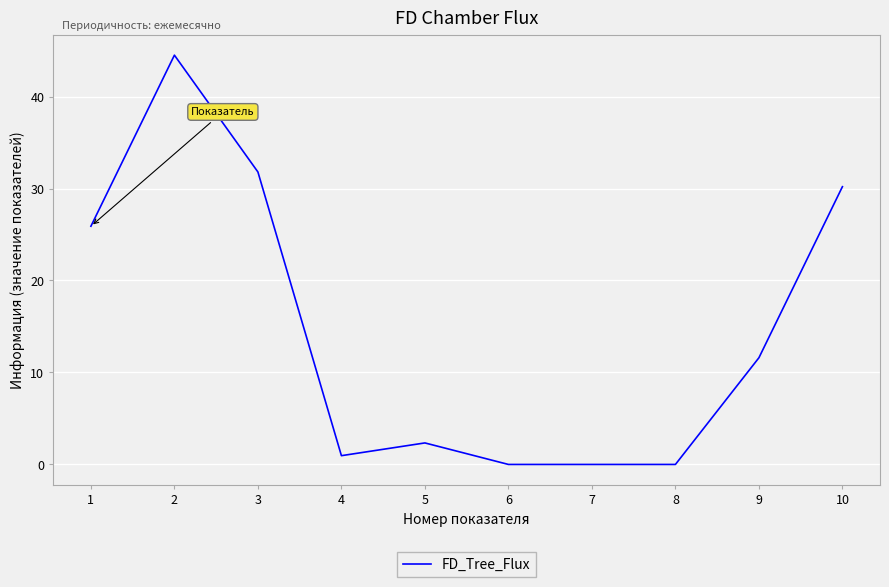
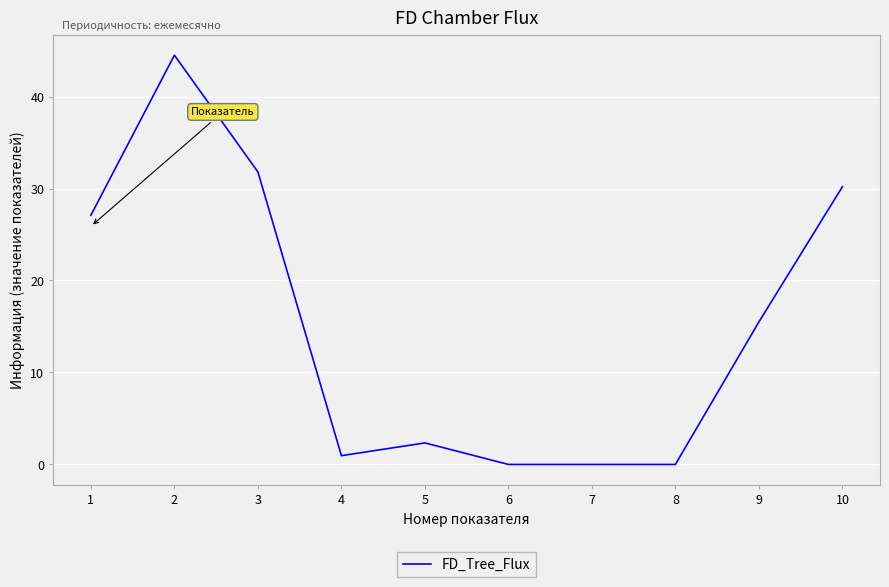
1: 26 -> 27
9: 12 -> 16
